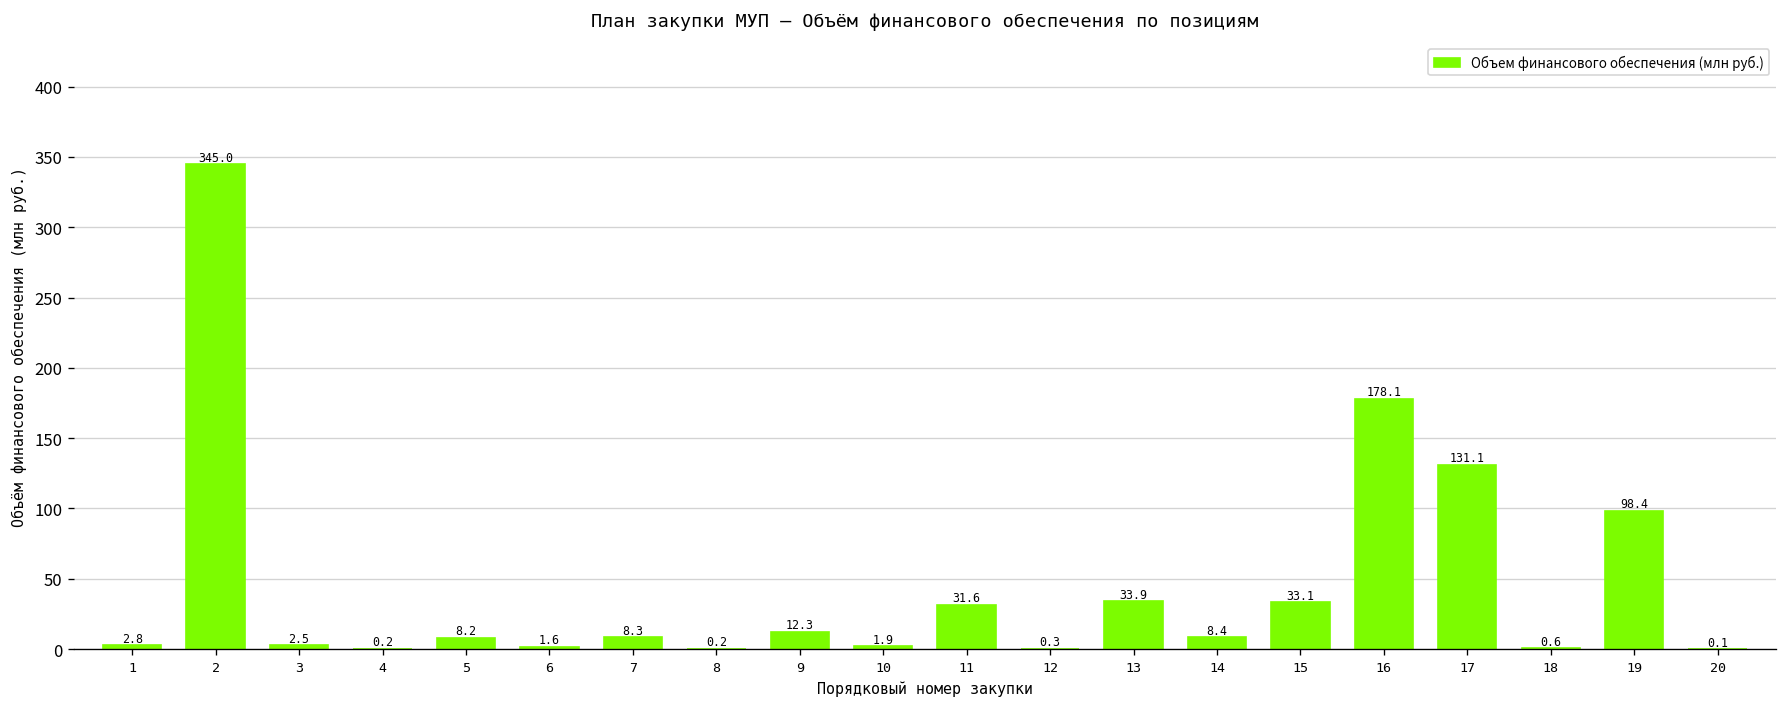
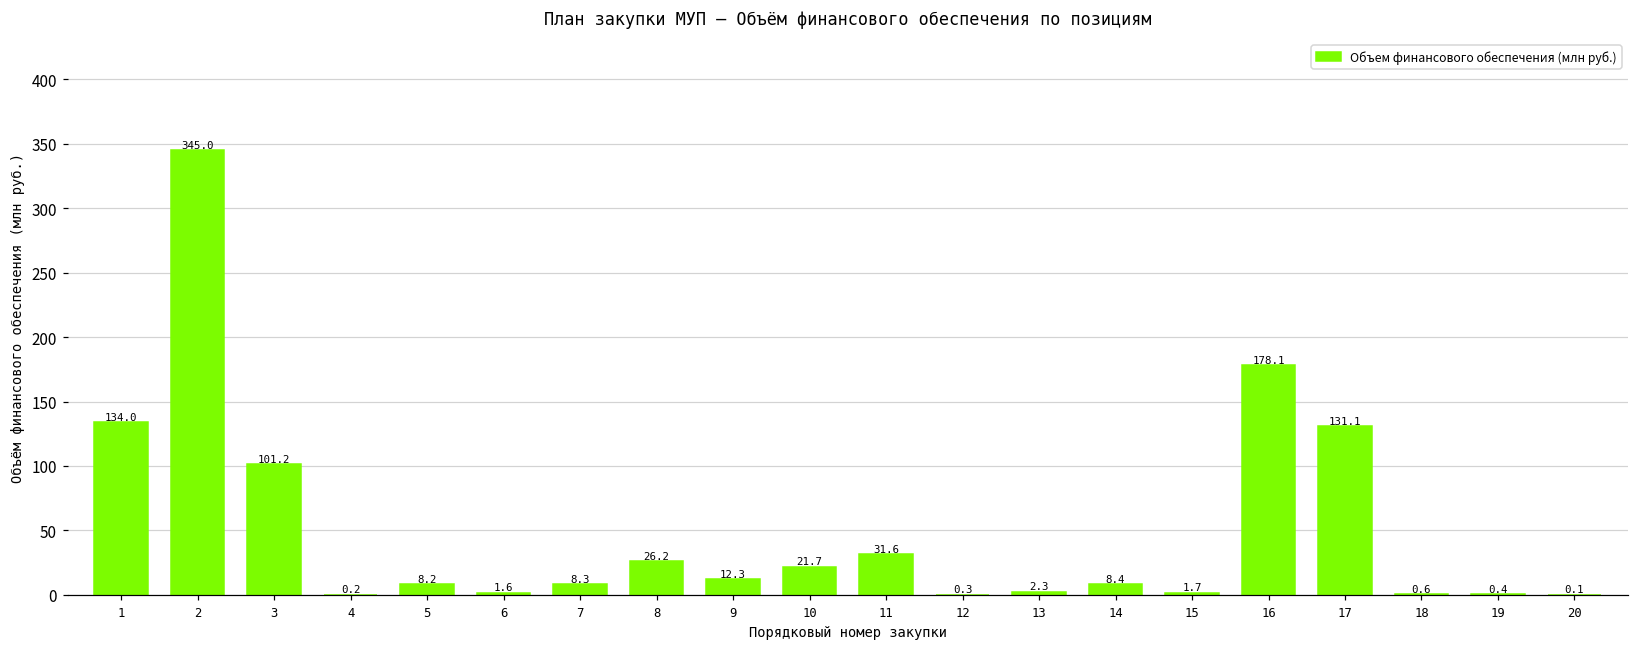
1: 2.8 -> 134.0
3: 2.5 -> 101.2
8: 0.2 -> 26.2
10: 1.9 -> 21.7
13: 33.9 -> 2.3
15: 33.1 -> 1.7
19: 98.4 -> 0.4
